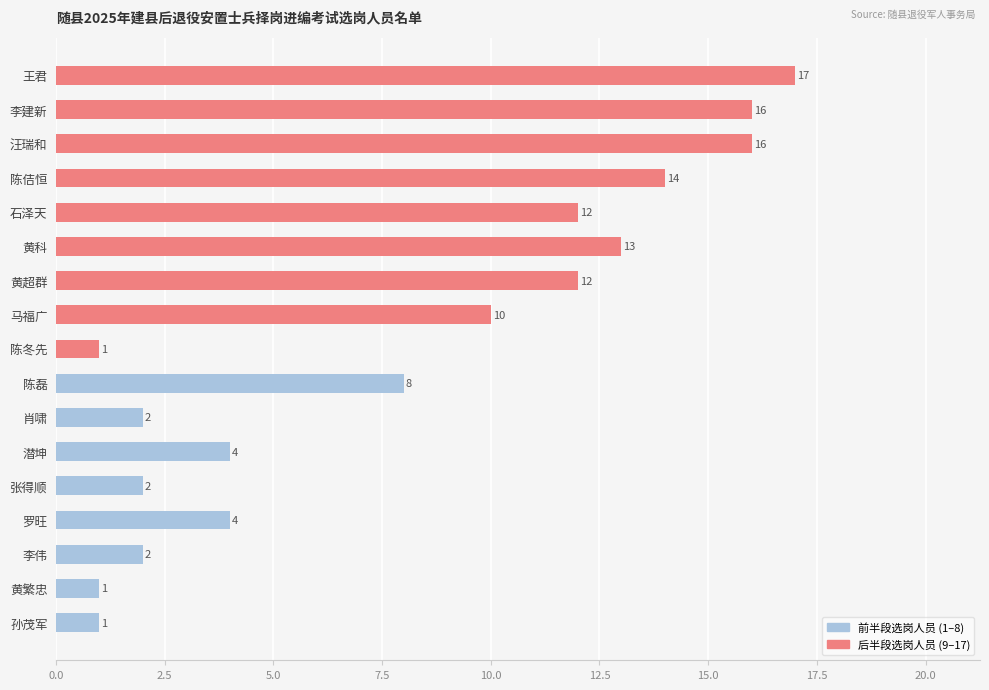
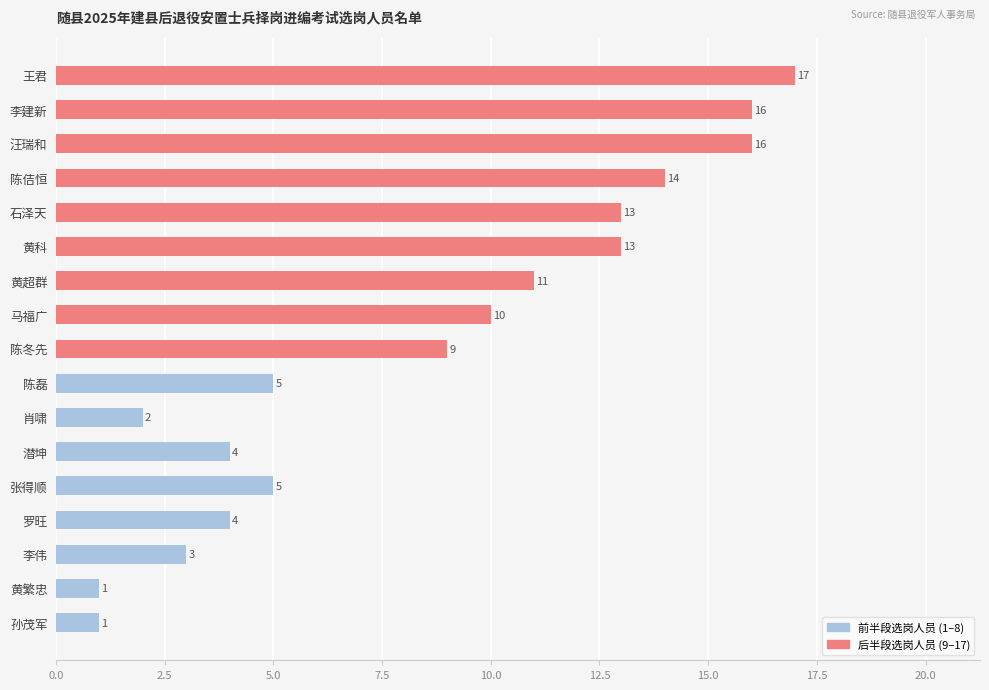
石泽天: 12 -> 13
黄超群: 12 -> 11
陈冬先: 1 -> 9
陈磊: 8 -> 5
张得顺: 2 -> 5
李伟: 2 -> 3
